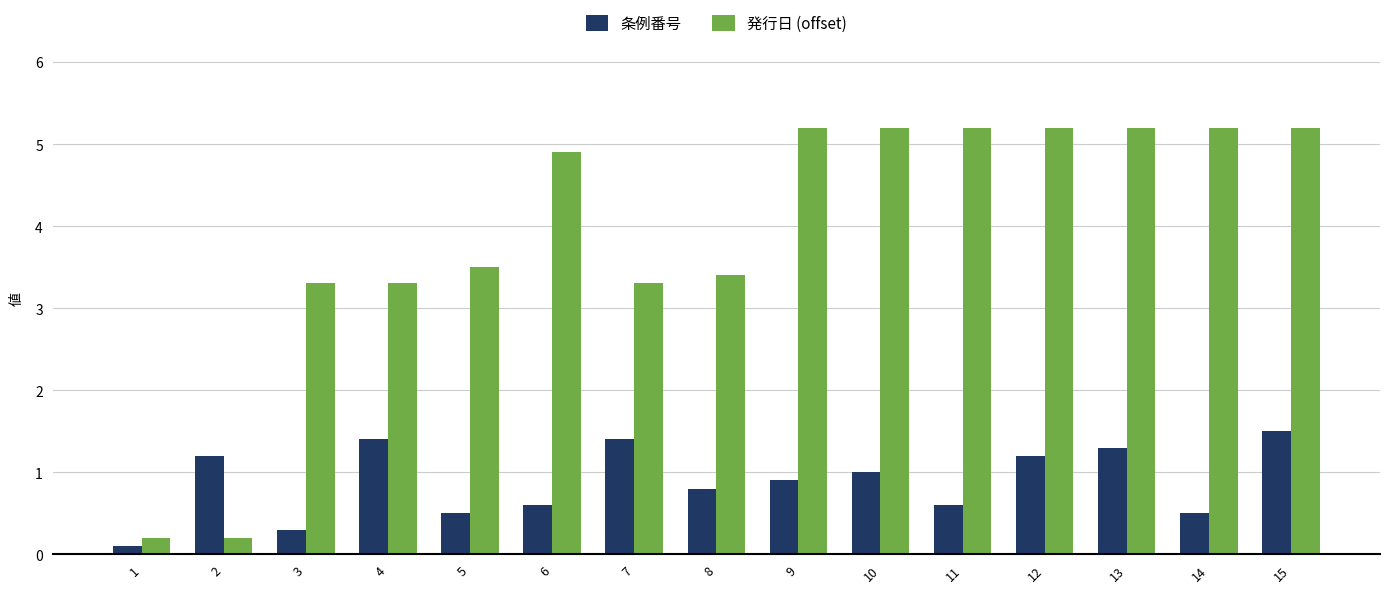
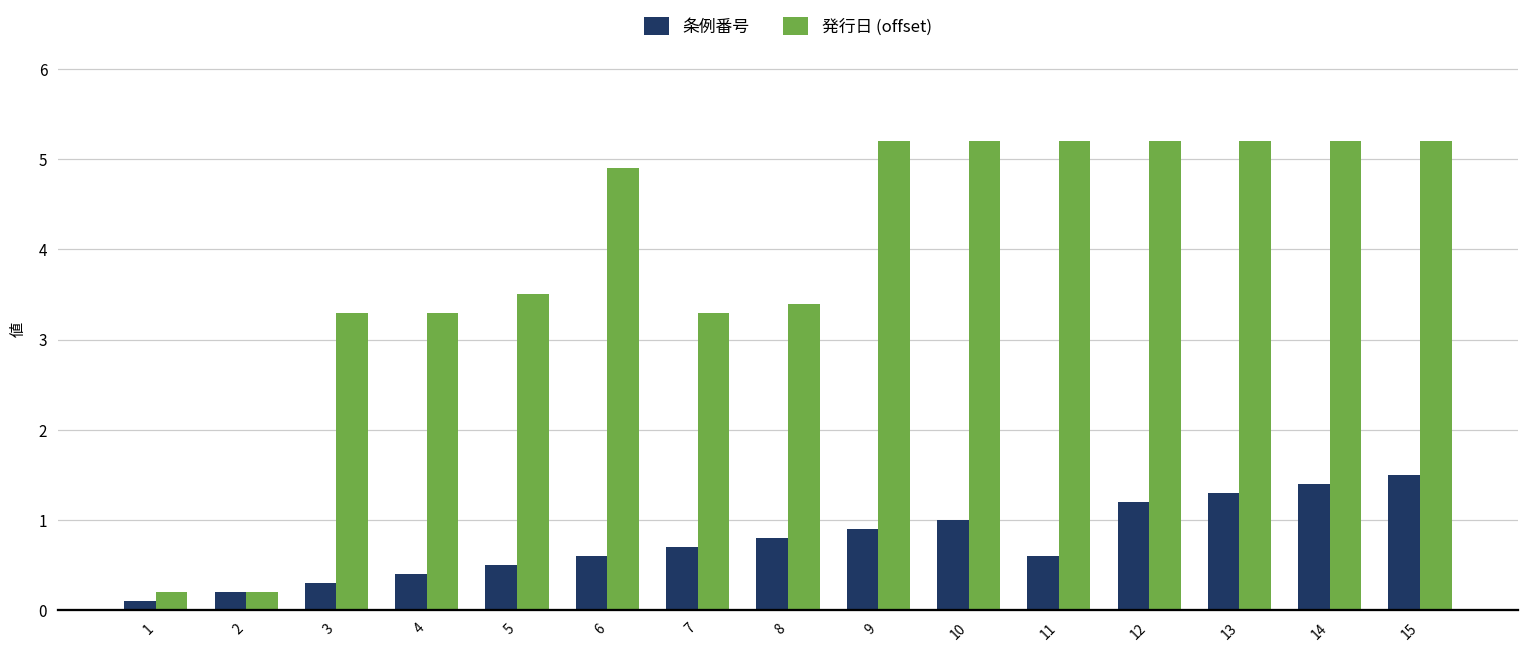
条例番号, 2: 1.2 -> 0.2
条例番号, 4: 1.4 -> 0.4
条例番号, 7: 1.4 -> 0.7
条例番号, 14: 0.5 -> 1.4
